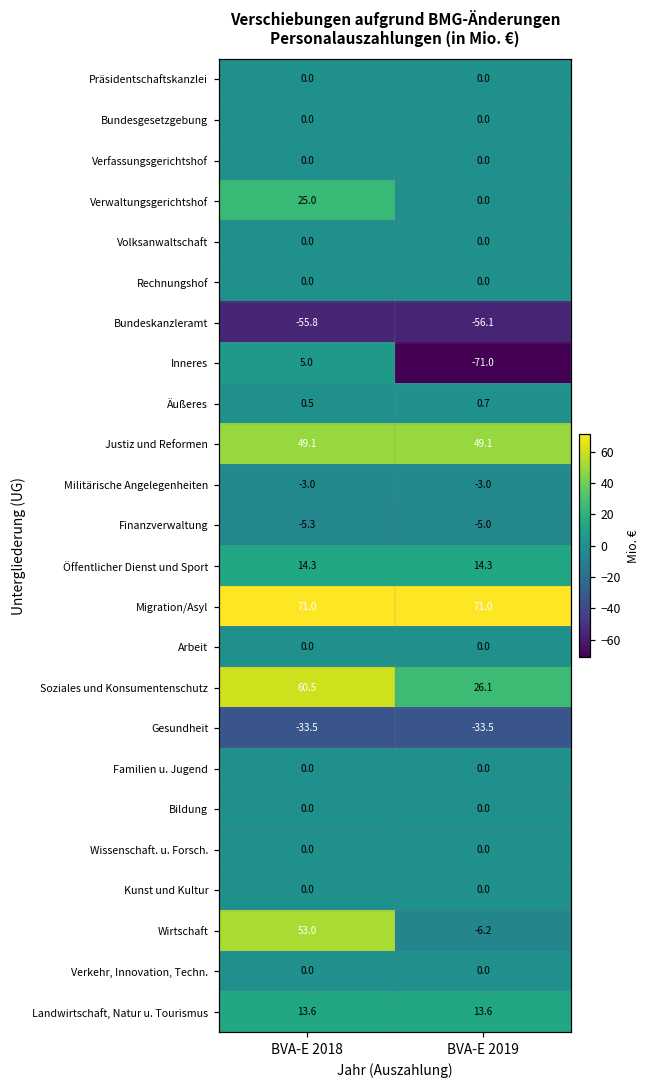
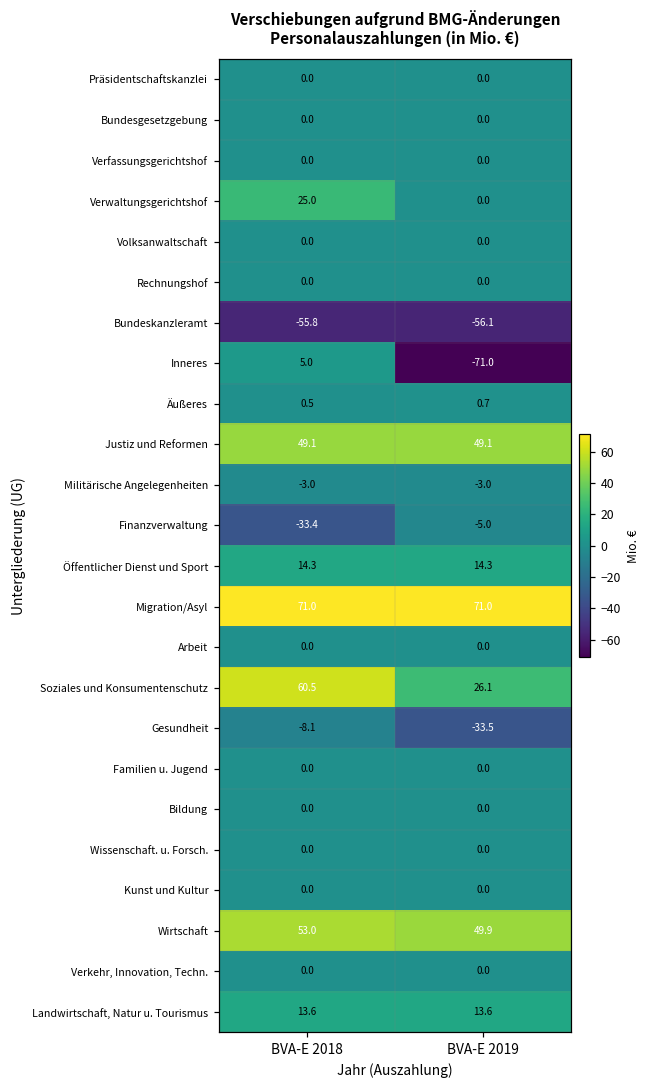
Finanzverwaltung, BVA-E 2018: -5.3 -> -33.4
Gesundheit, BVA-E 2018: -33.5 -> -8.1
Wirtschaft, BVA-E 2019: -6.2 -> 49.9
